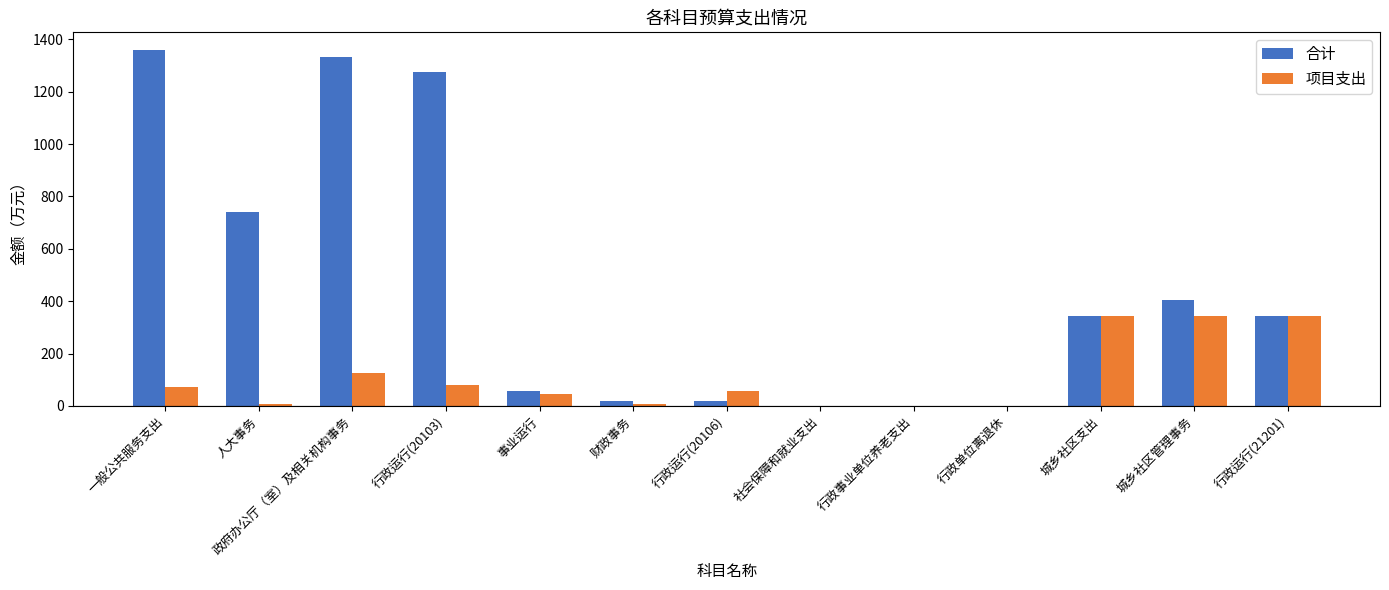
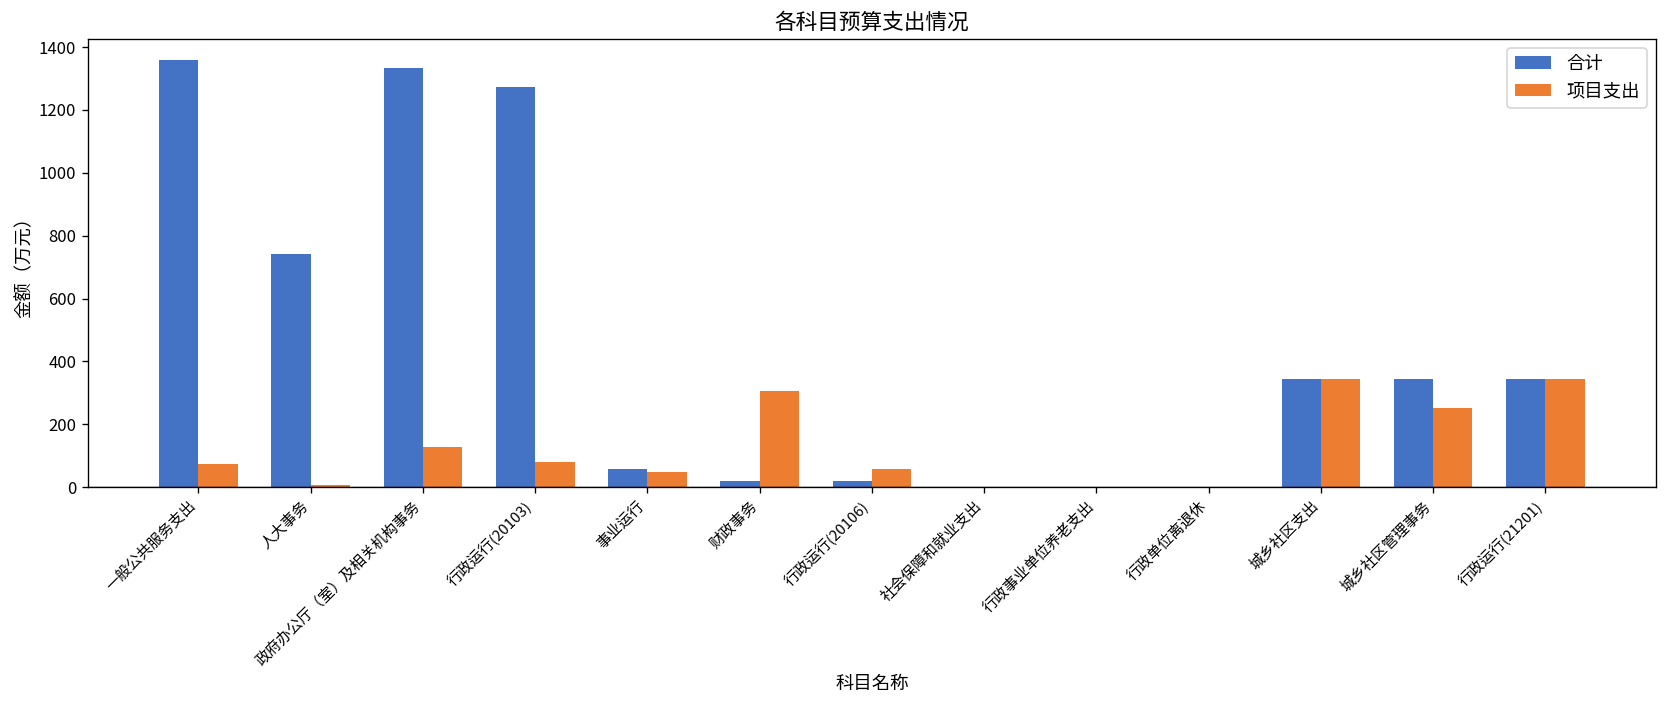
项目支出, 财政事务: 10 -> 300
合计, 城乡社区管理事务: 410 -> 340
项目支出, 城乡社区管理事务: 340 -> 250
